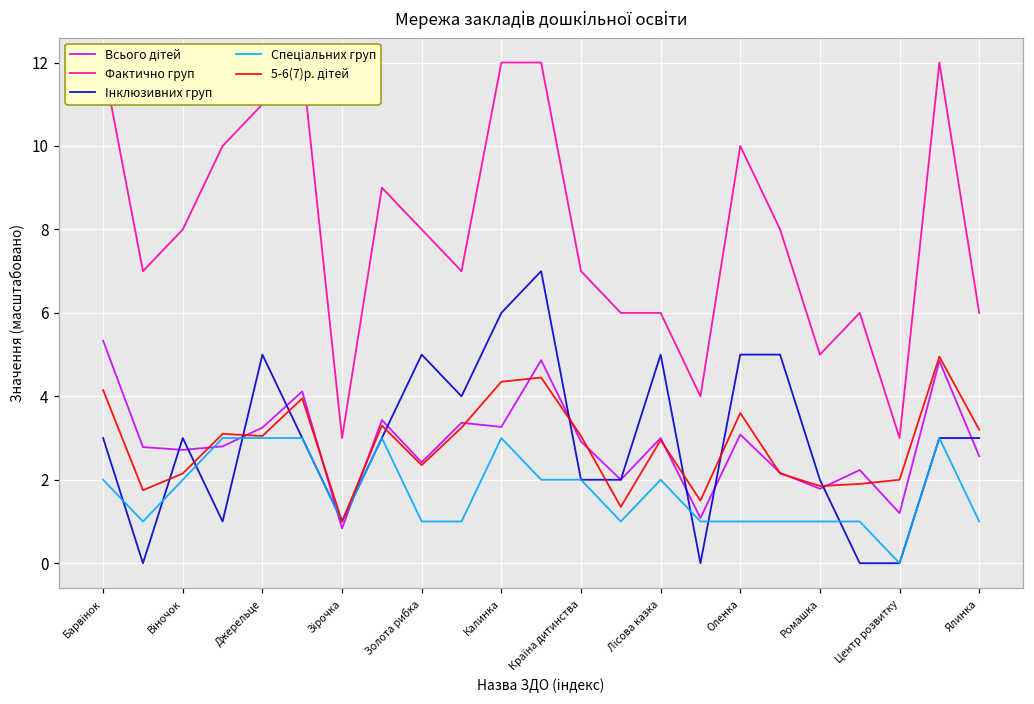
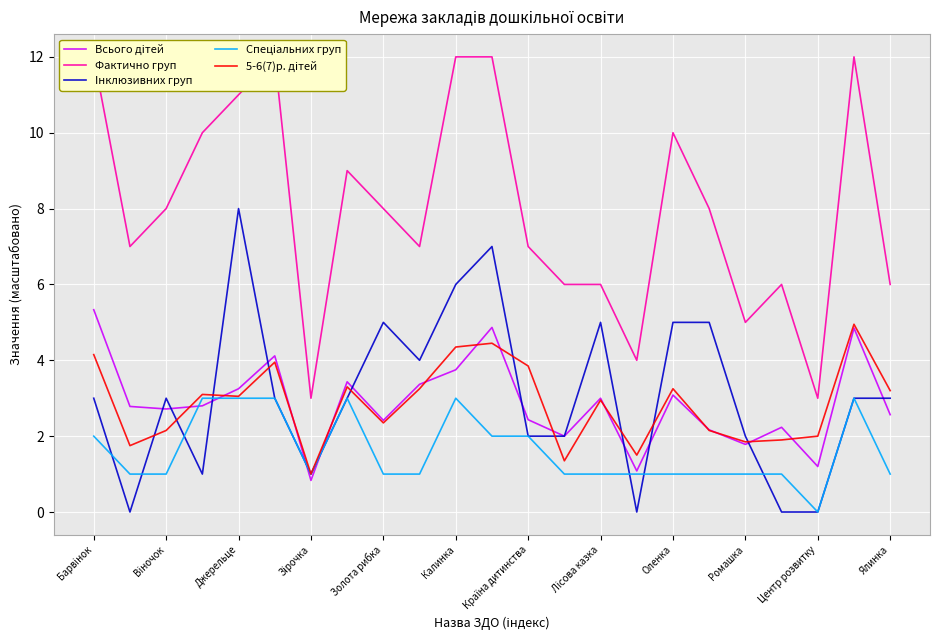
Спеціальних груп, Віночок: 2 -> 1
Інклюзивних груп, Джерельце: 5 -> 8
Всього дітей, Калинка: 3.3 -> 3.8
Всього дітей, Країна дитинства: 2.9 -> 2.4
5-6(7)р. дітей, Країна дитинства: 3.1 -> 3.9
Спеціальних груп, Лісова казка: 2 -> 1
5-6(7)р. дітей, Оленка: 3.6 -> 3.3
